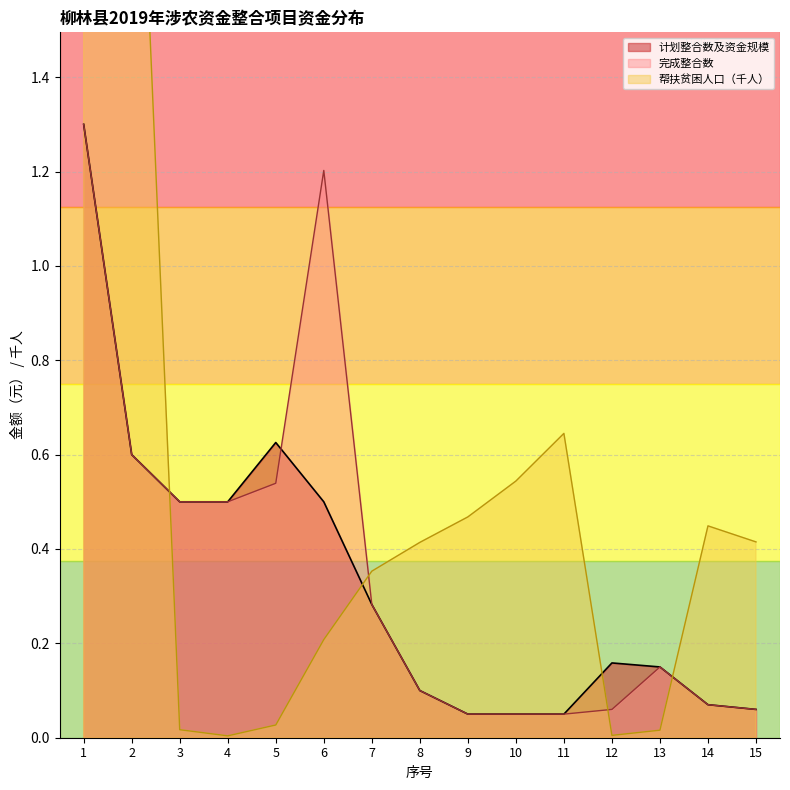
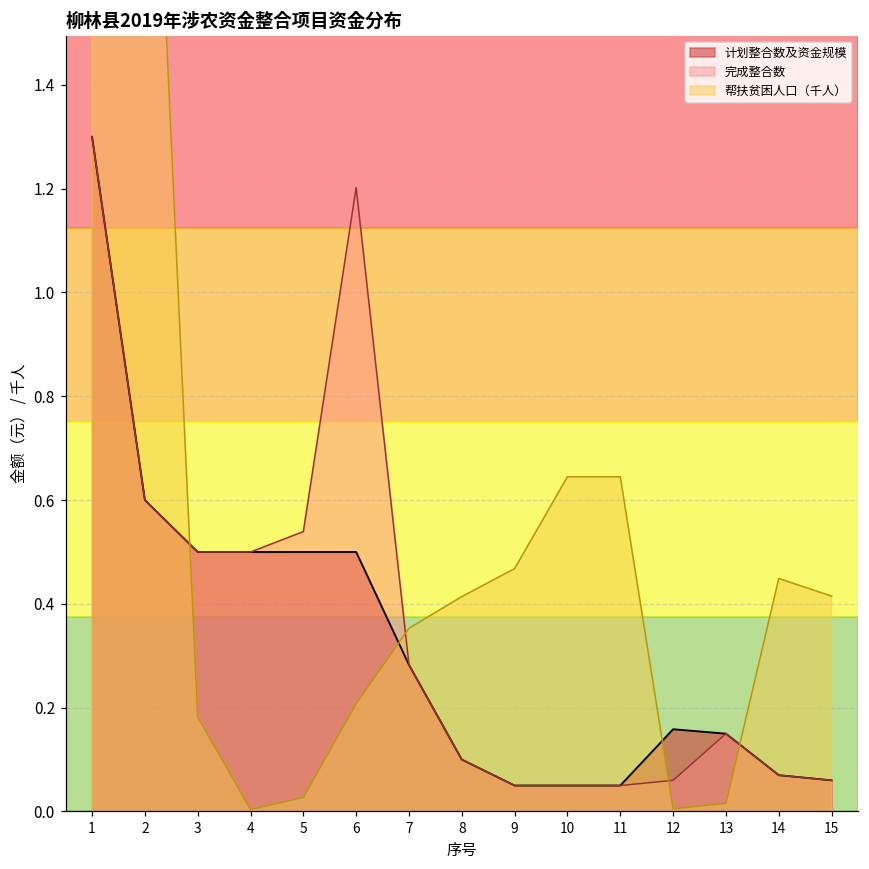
帮扶贫困人口（千人）, 3: 0.02 -> 0.18
计划整合数及资金规模, 5: 0.63 -> 0.50
帮扶贫困人口（千人）, 10: 0.54 -> 0.65
